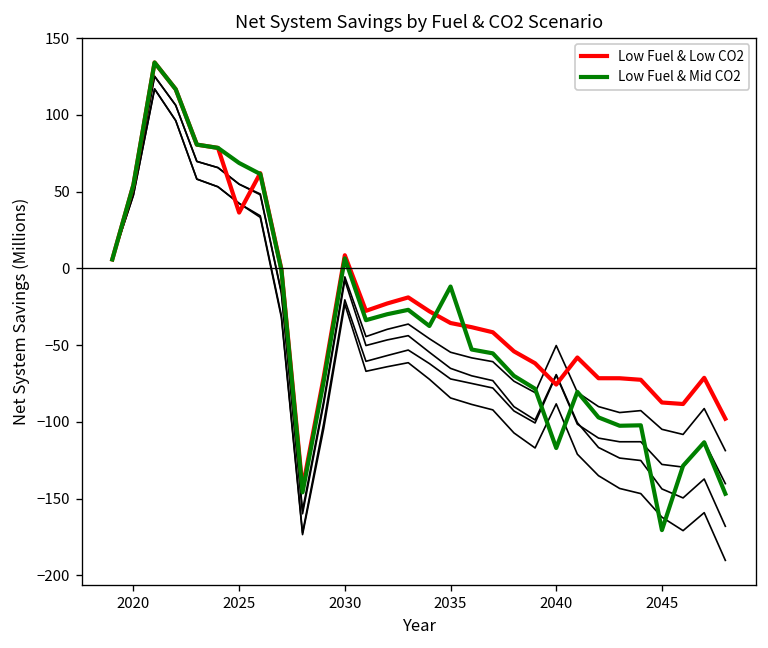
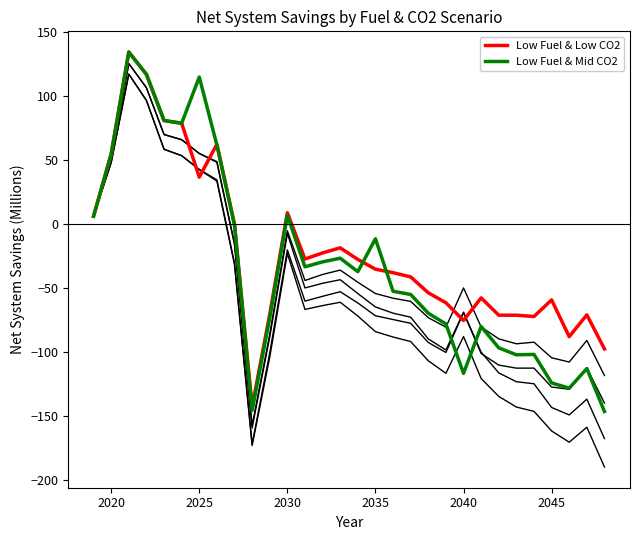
Low Fuel & Mid CO2, 2025: 69 -> 115
Low Fuel & Low CO2, 2045: -87 -> -60
Low Fuel & Mid CO2, 2045: -170 -> -124
